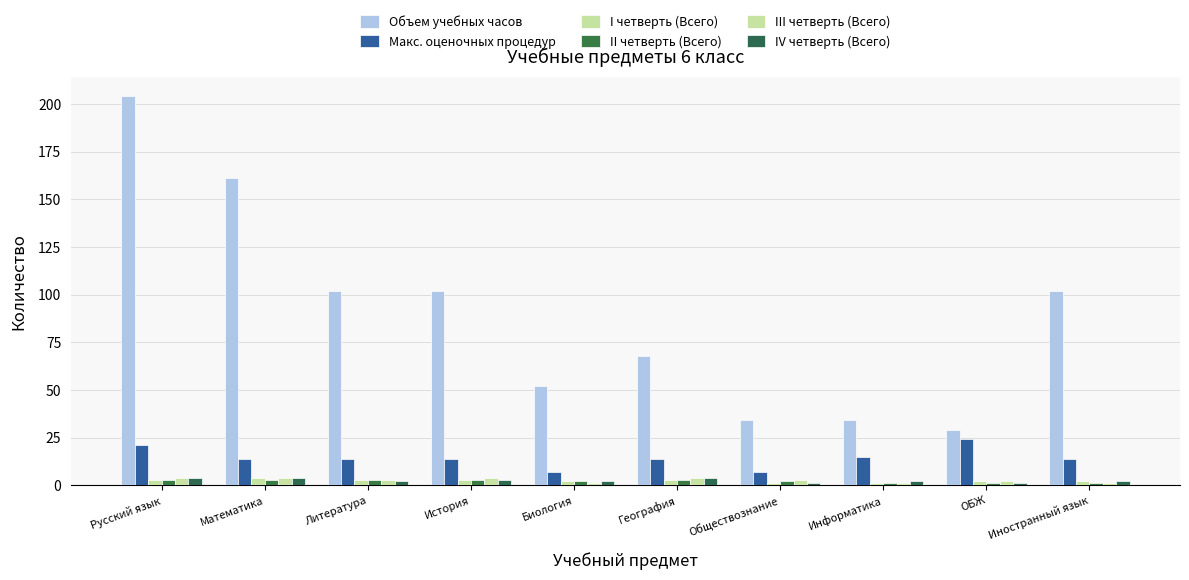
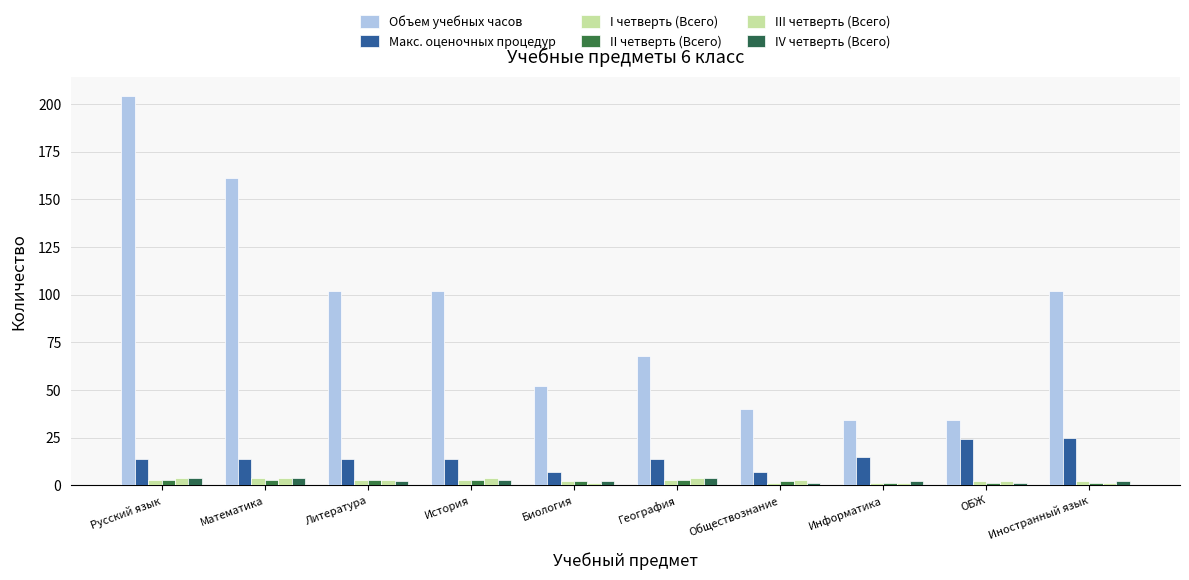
Макс. оценочных процедур, Русский язык: 21 -> 14
Объем учебных часов, Обществознание: 34 -> 40
Объем учебных часов, ОБЖ: 29 -> 34
Макс. оценочных процедур, Иностранный язык: 14 -> 25
